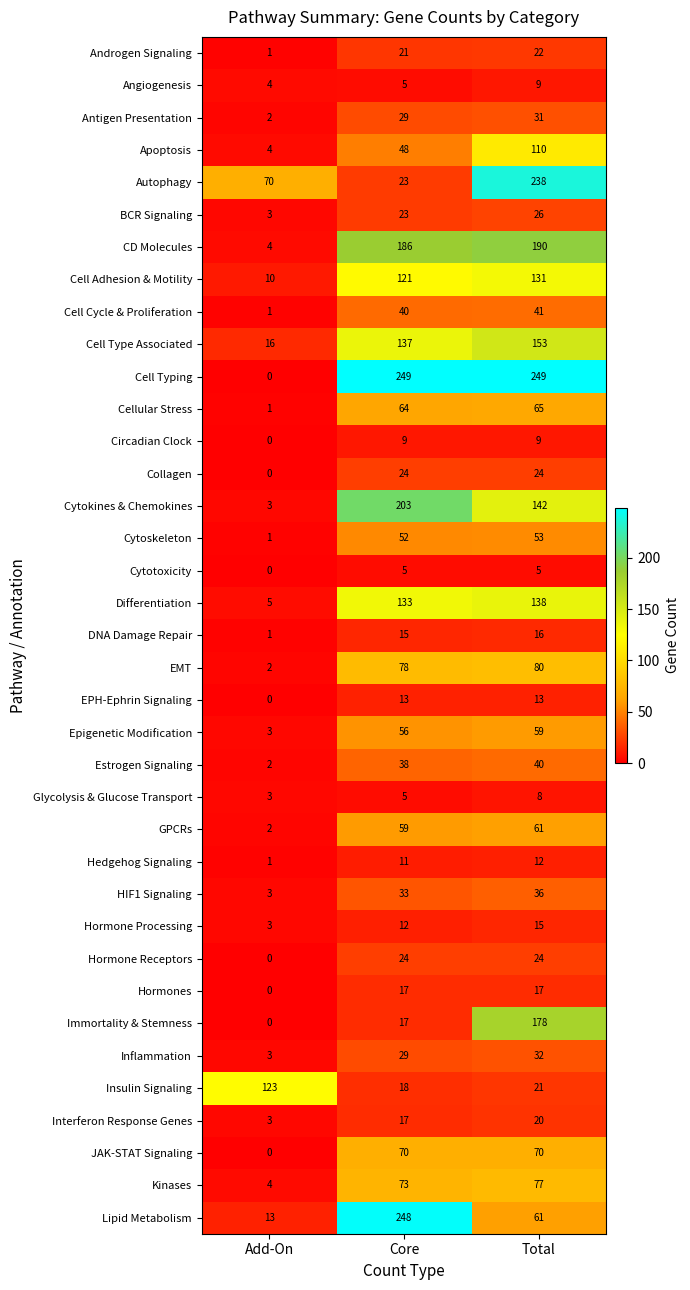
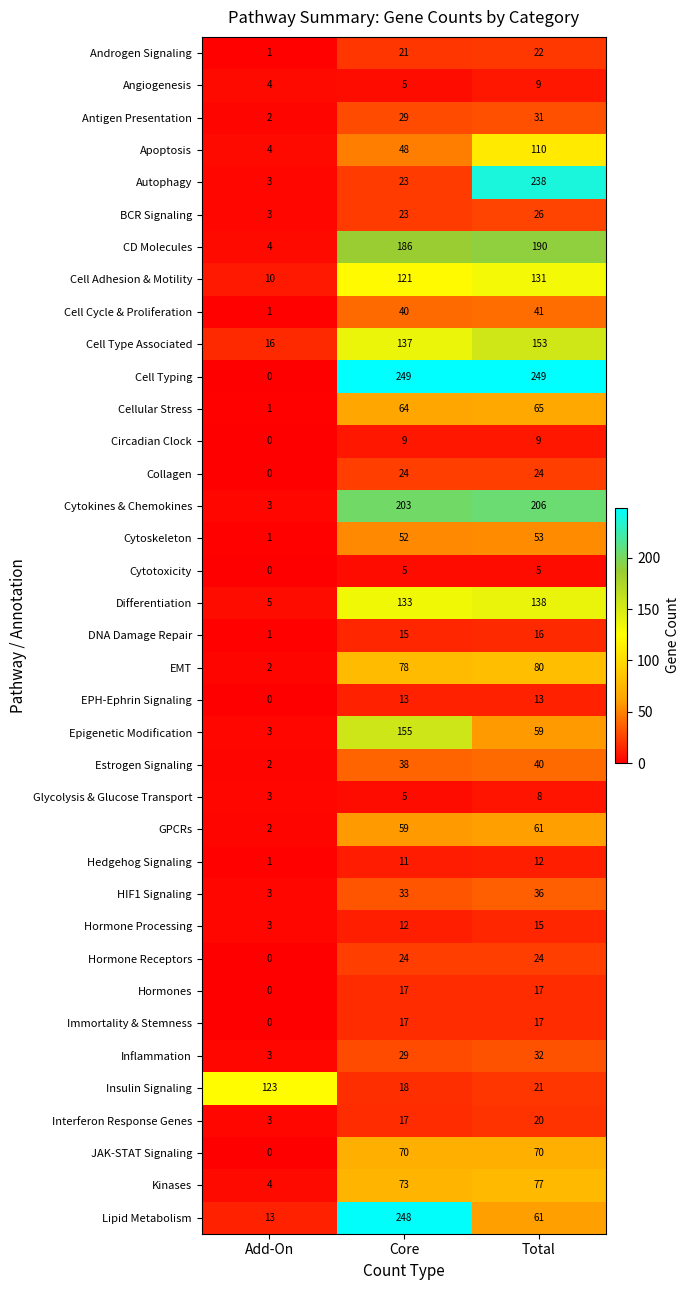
Autophagy, Add-On: 70 -> 3
Cytokines & Chemokines, Total: 142 -> 206
Epigenetic Modification, Core: 56 -> 155
Immortality & Stemness, Total: 178 -> 17
